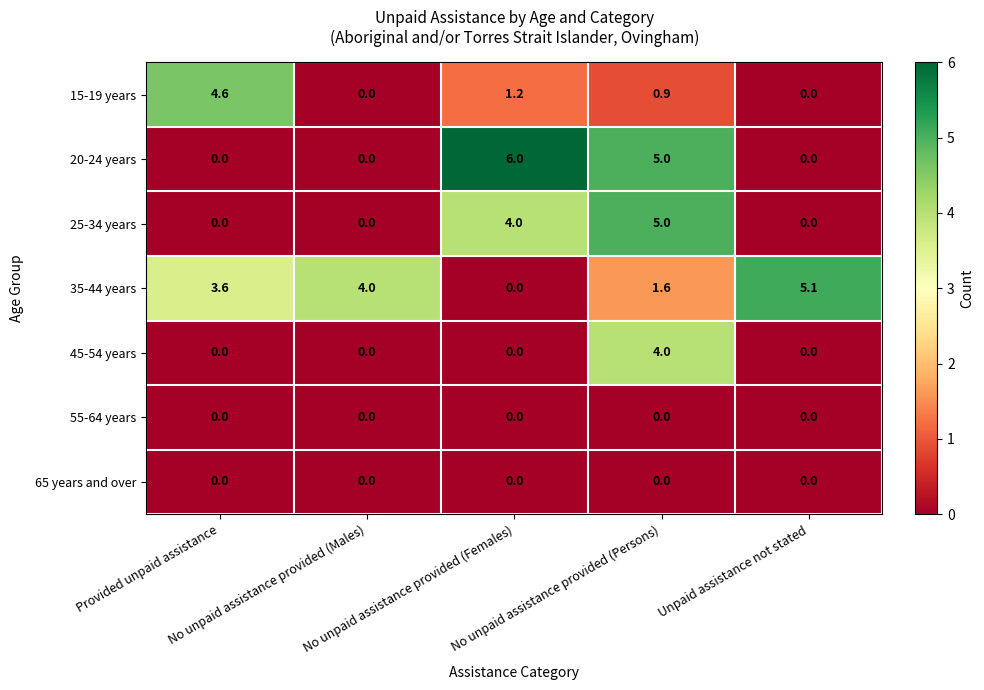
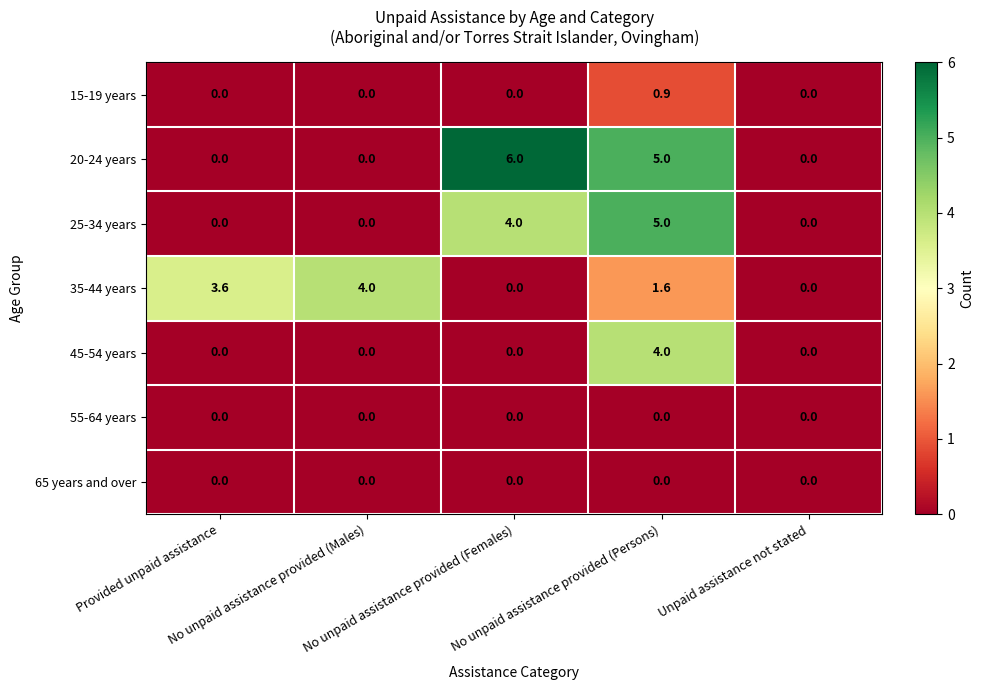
15-19 years, Provided unpaid assistance: 4.6 -> 0.0
15-19 years, No unpaid assistance provided (Females): 1.2 -> 0.0
35-44 years, Unpaid assistance not stated: 5.1 -> 0.0
